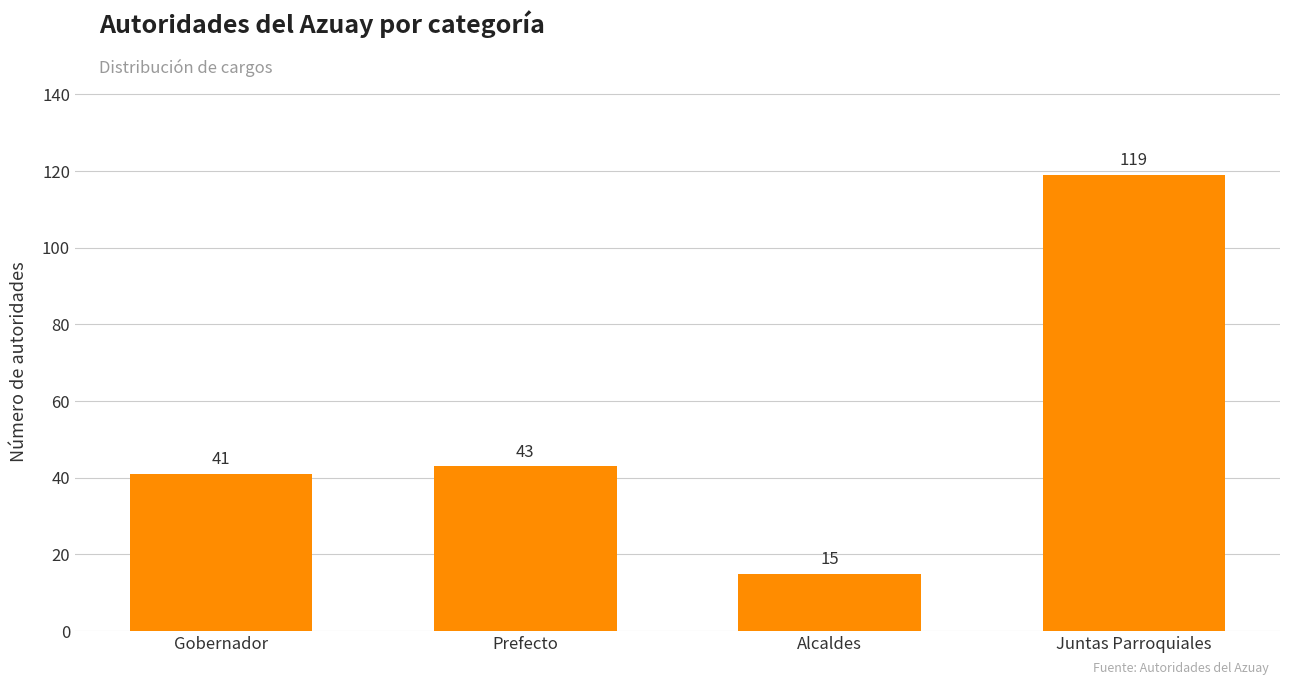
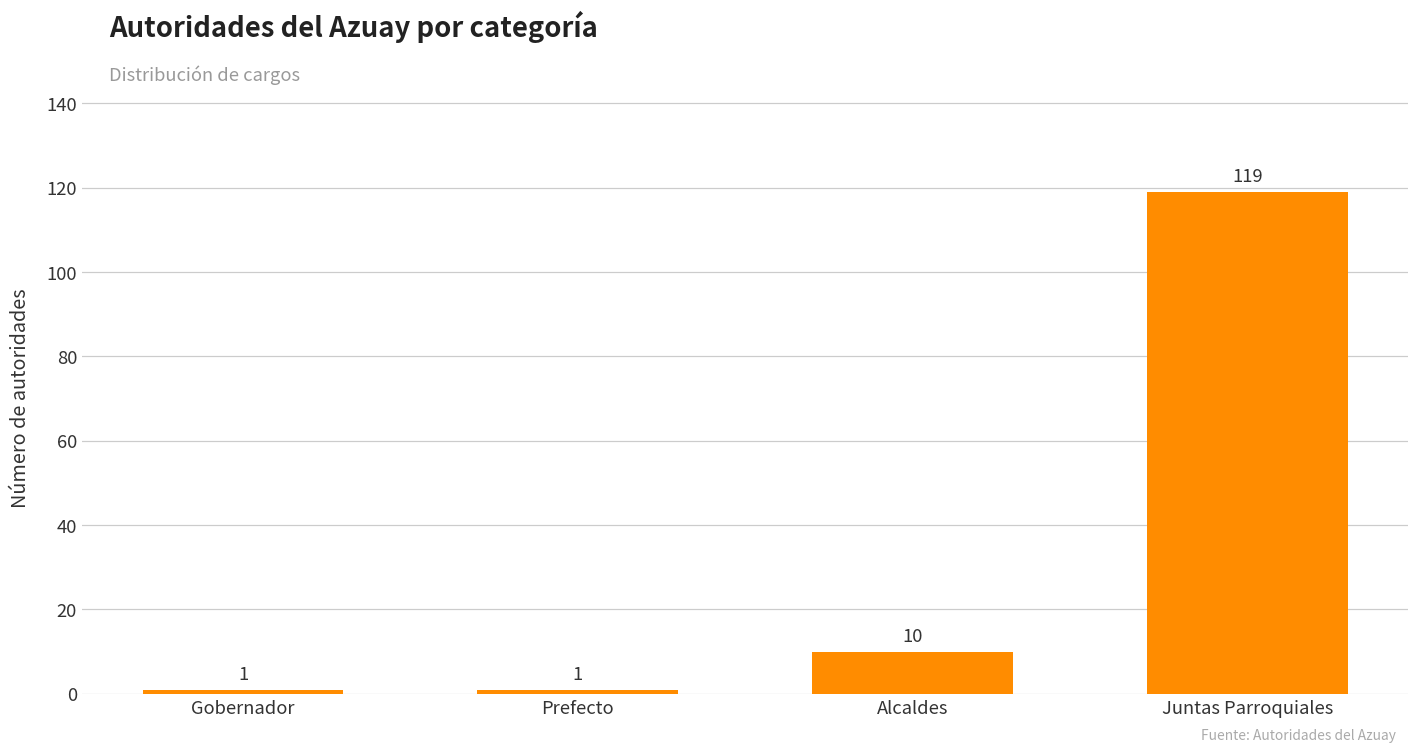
Gobernador: 41 -> 1
Prefecto: 43 -> 1
Alcaldes: 15 -> 10
